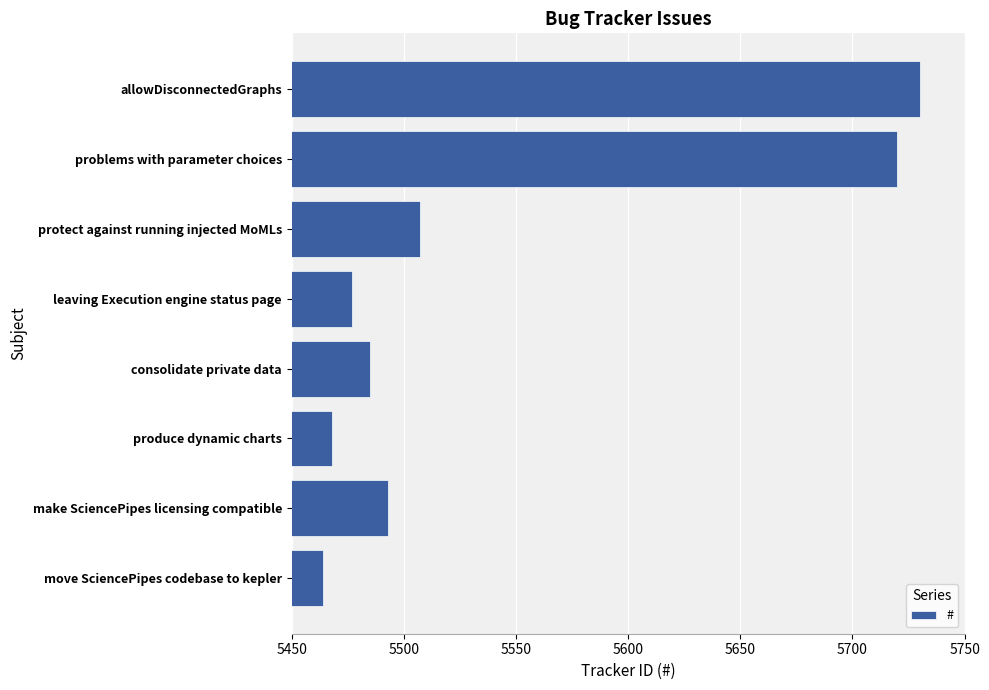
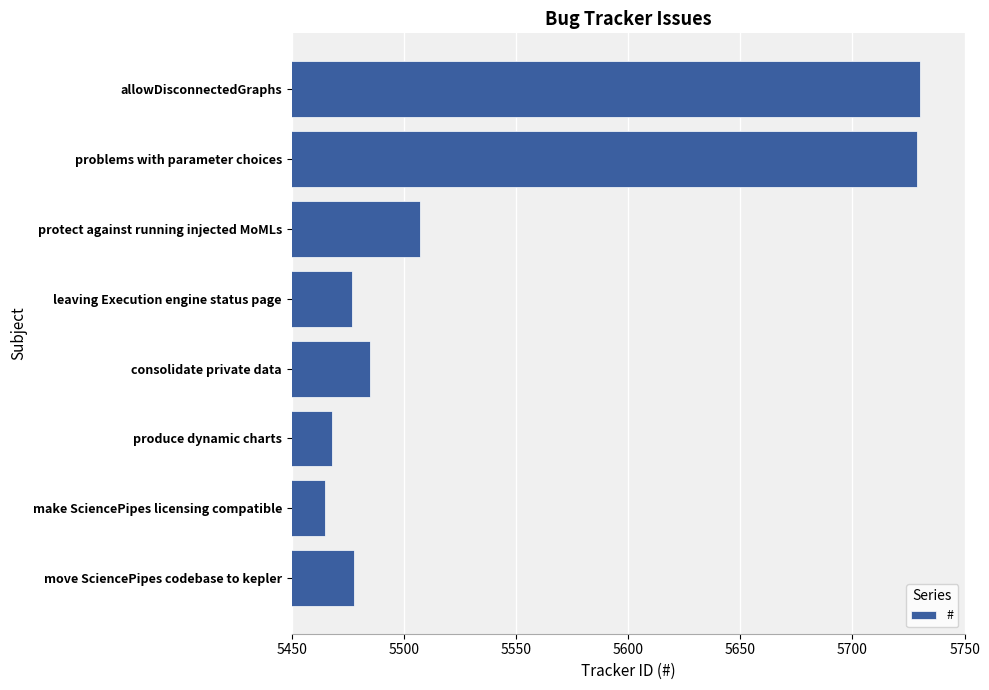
problems with parameter choices: 5720 -> 5729
make SciencePipes licensing compatible: 5493 -> 5465
move SciencePipes codebase to kepler: 5464 -> 5478
